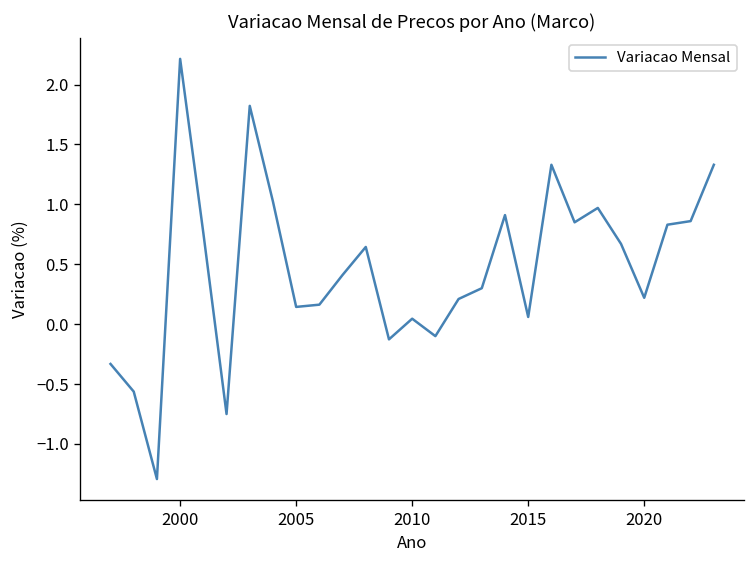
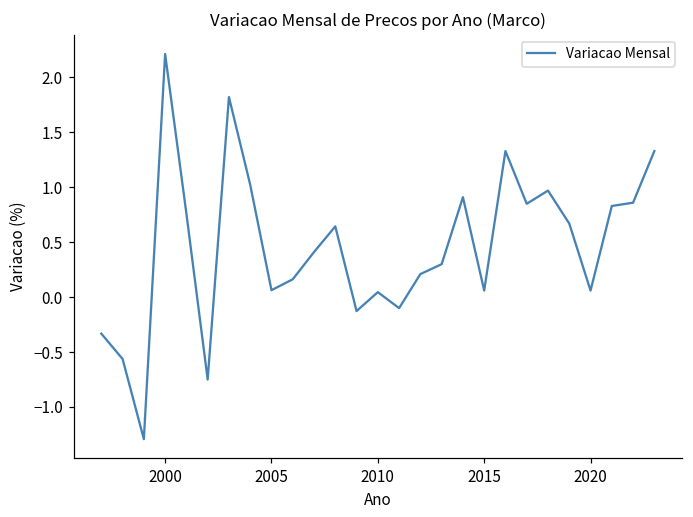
2005: 0.14 -> 0.06
2020: 0.2 -> 0.1
